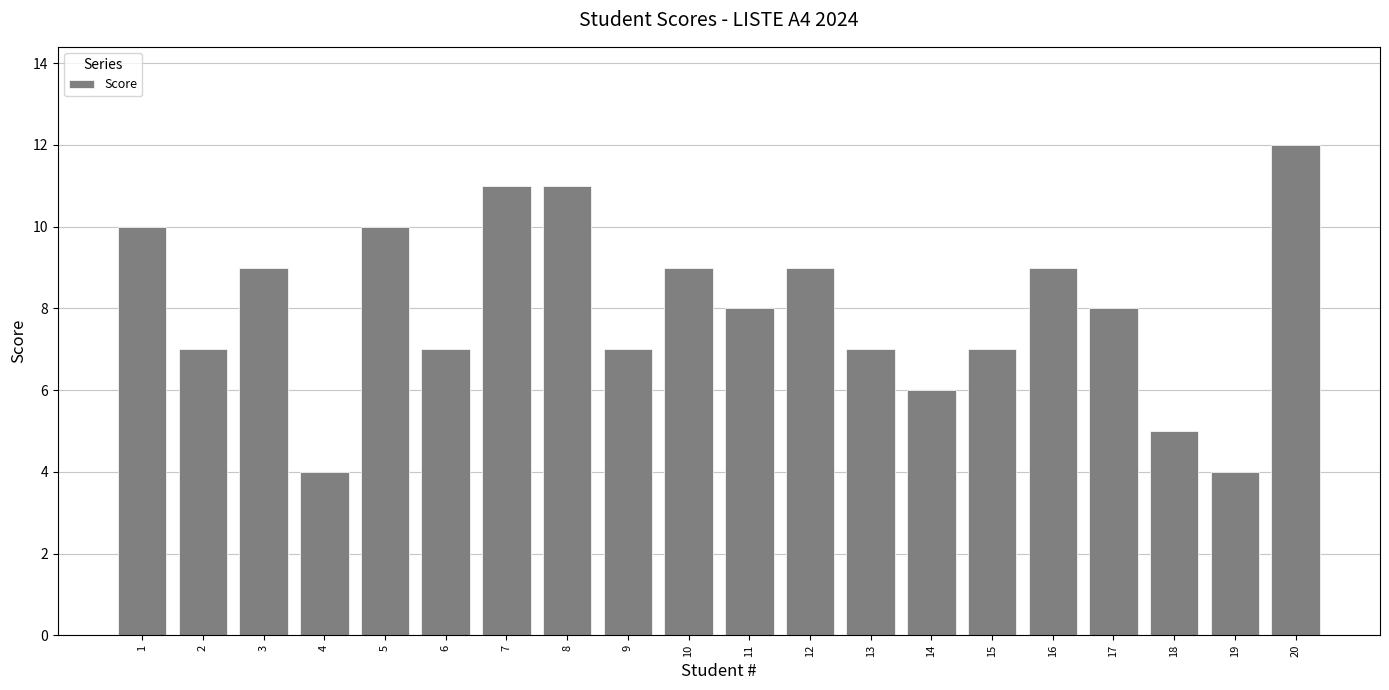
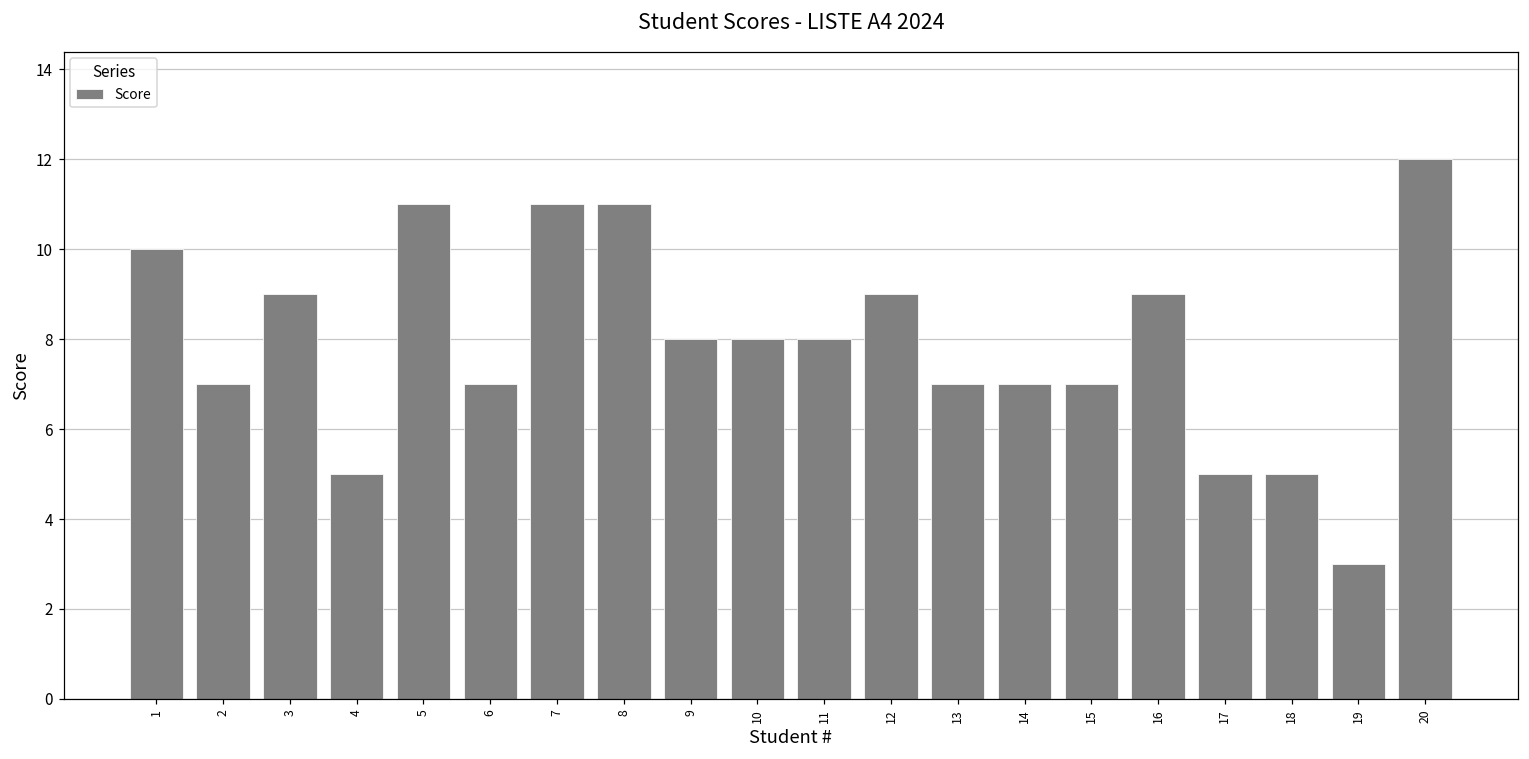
4: 4 -> 5
5: 10 -> 11
9: 7 -> 8
10: 9 -> 8
14: 6 -> 7
17: 8 -> 5
19: 4 -> 3
